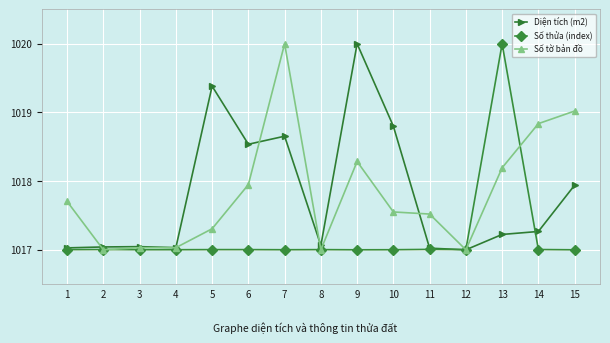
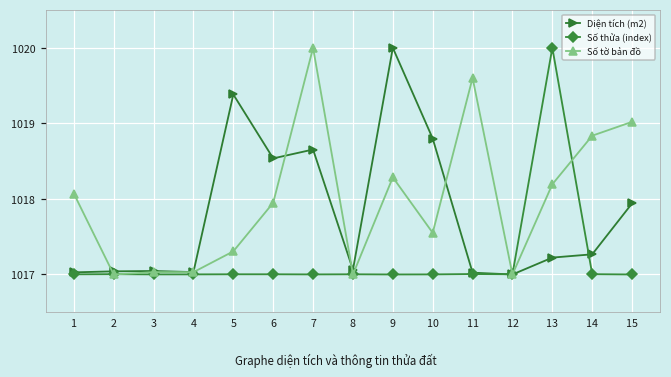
Số tờ bản đồ, 1: 1017.7 -> 1018.1
Số tờ bản đồ, 11: 1017.5 -> 1019.6
